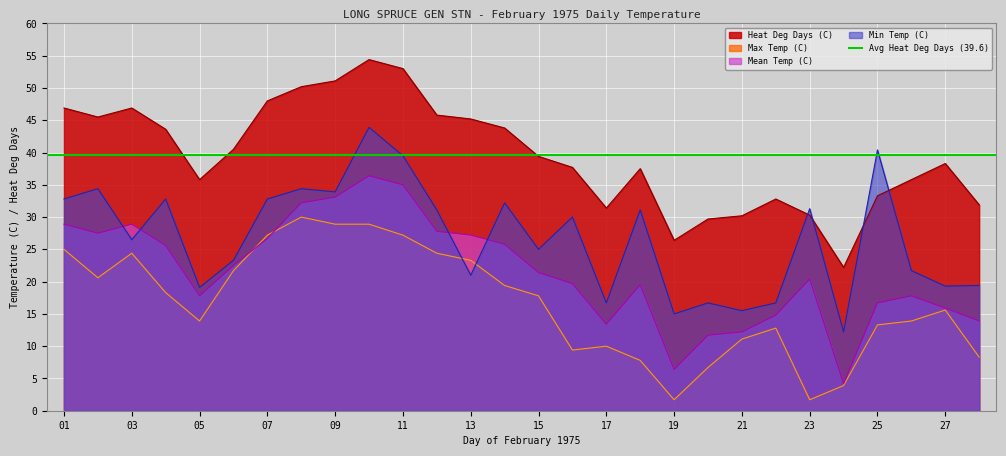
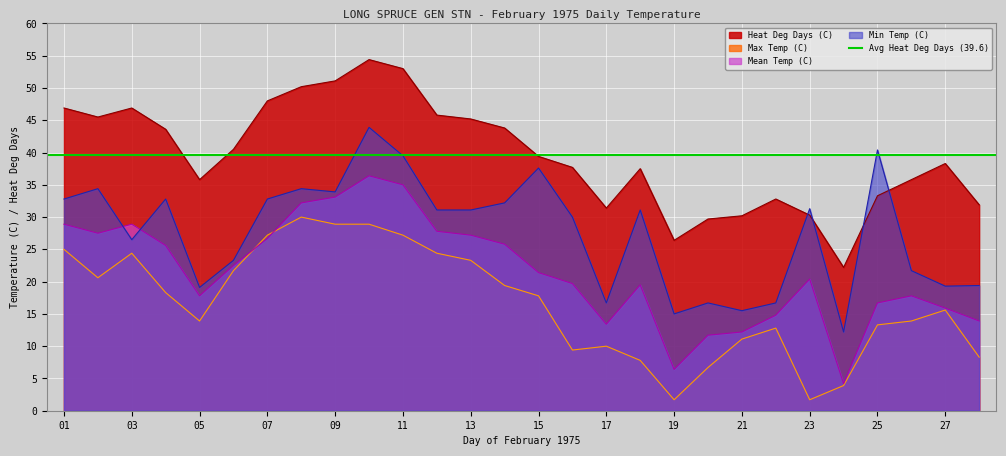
Min Temp (C), 13: 21 -> 31
Min Temp (C), 15: 25 -> 38
